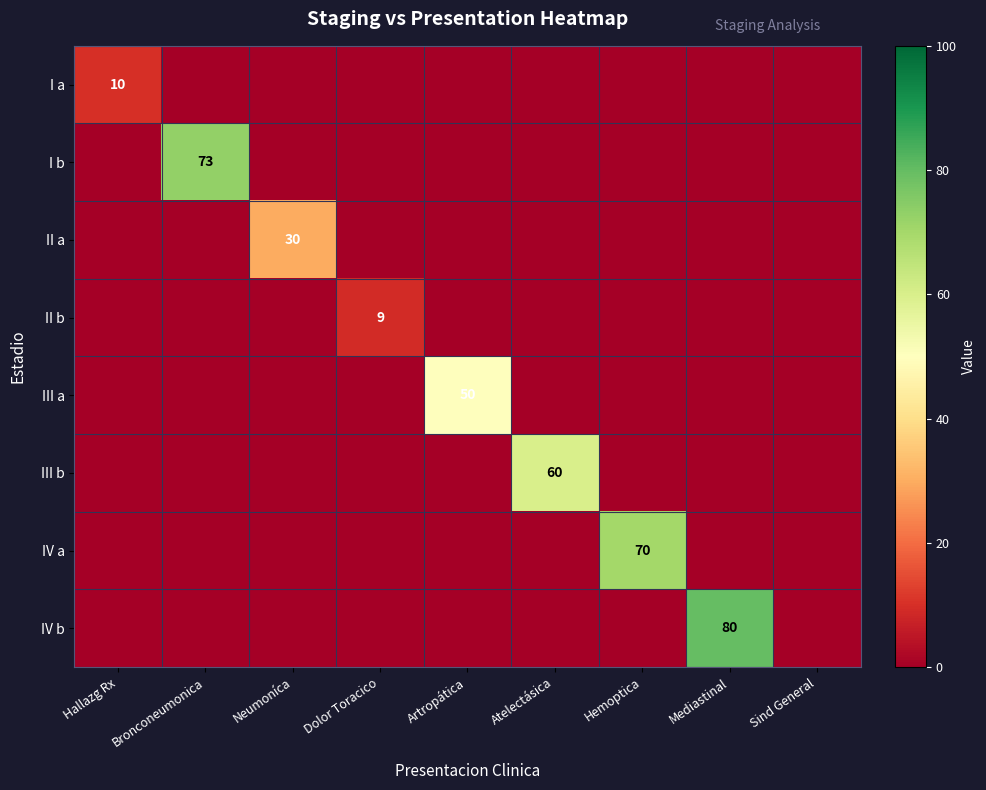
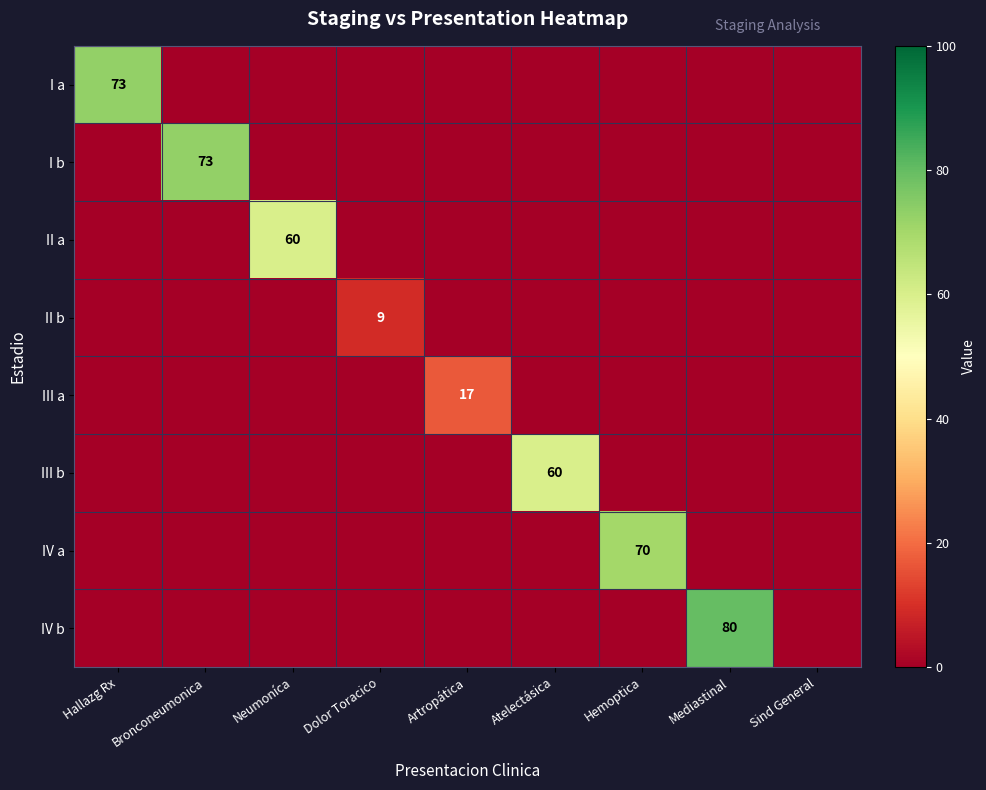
I a, Hallazg Rx: 10 -> 73
II a, Neumoníca: 30 -> 60
III a, Artropática: 50 -> 17
